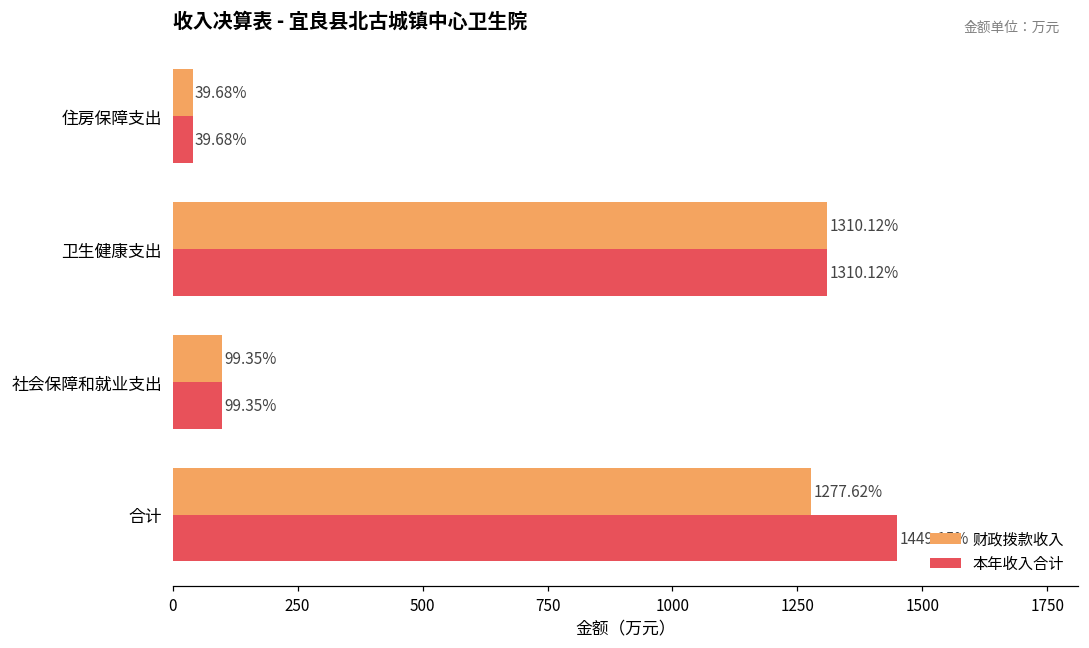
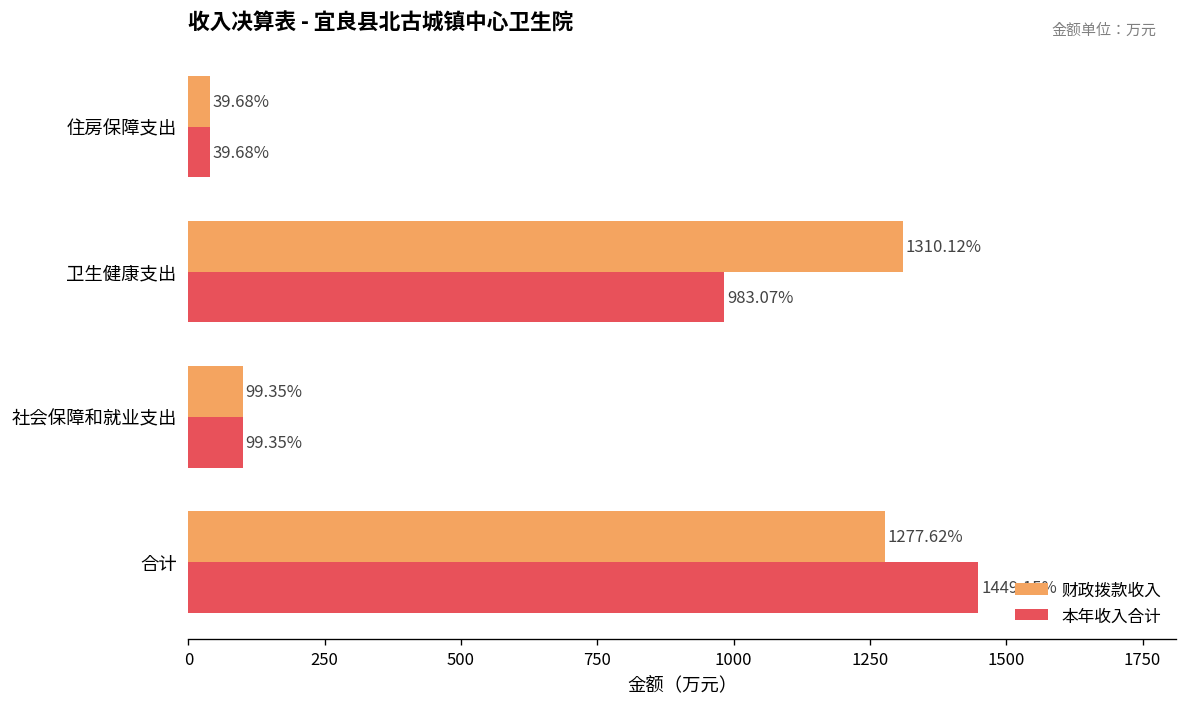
本年收入合计, 卫生健康支出: 1310.12% -> 983.07%
